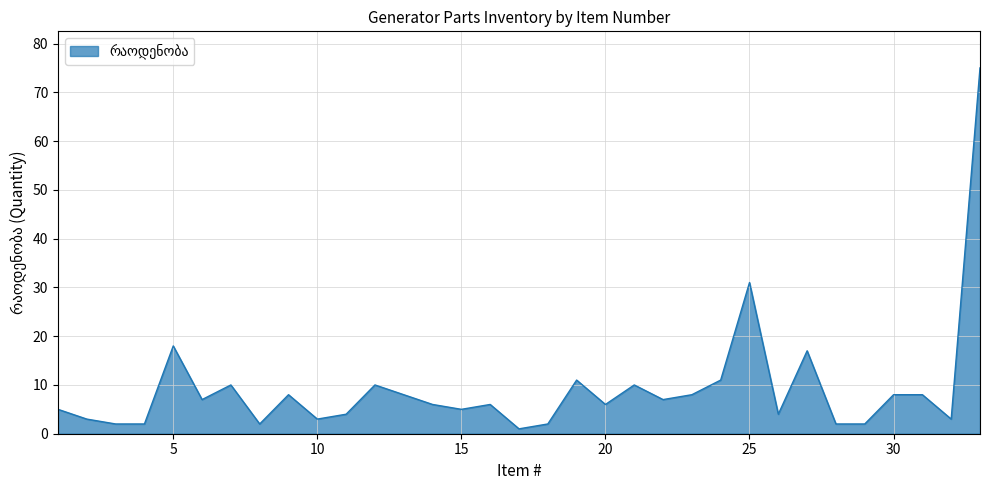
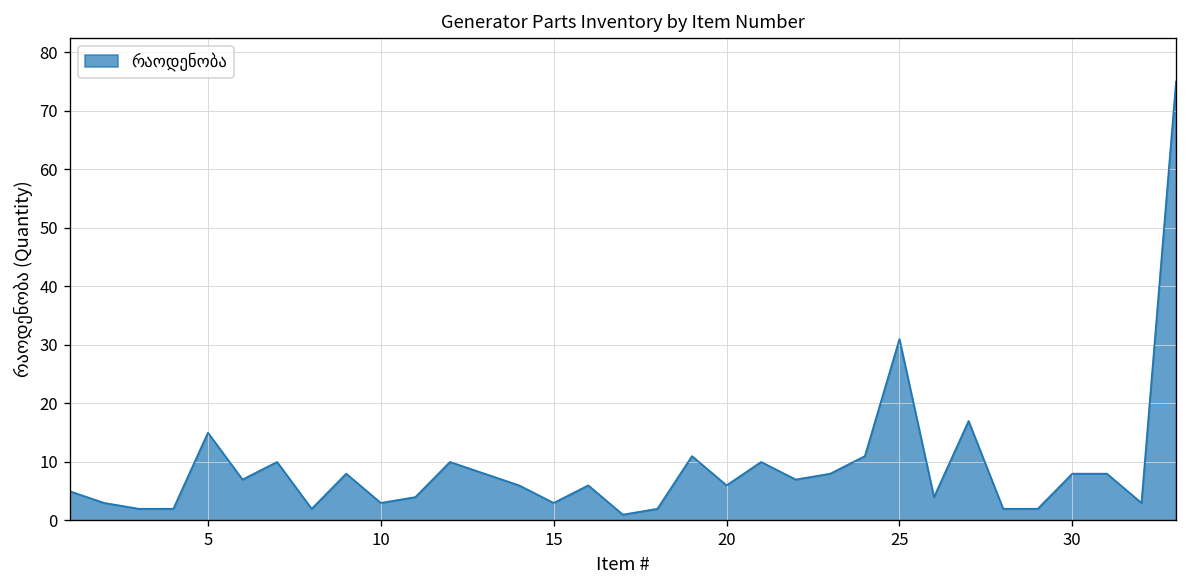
5: 18 -> 15
15: 5 -> 3
